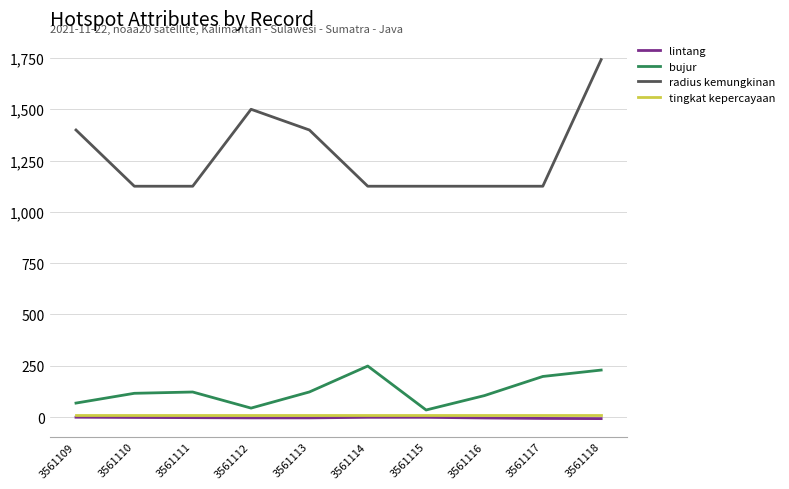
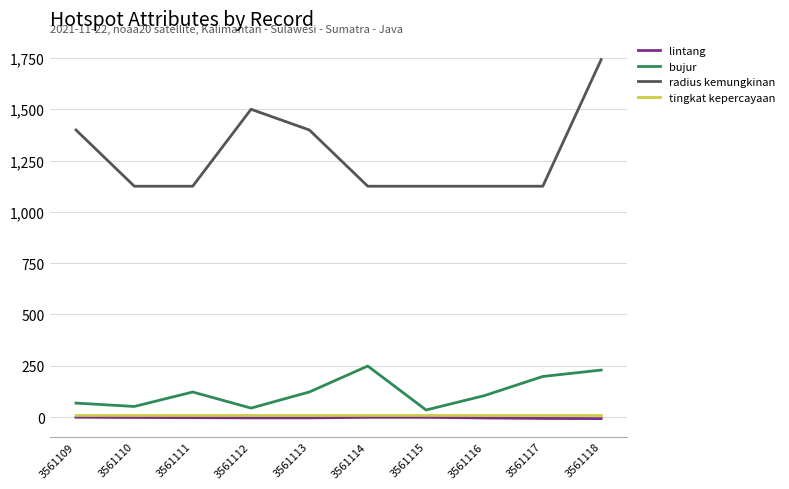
bujur, 3561110: 120 -> 50
